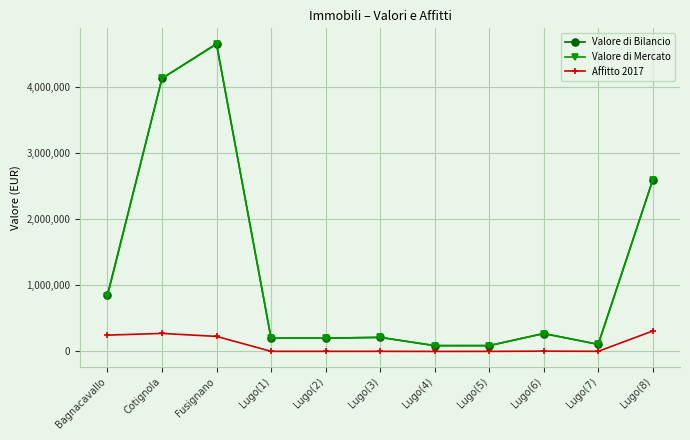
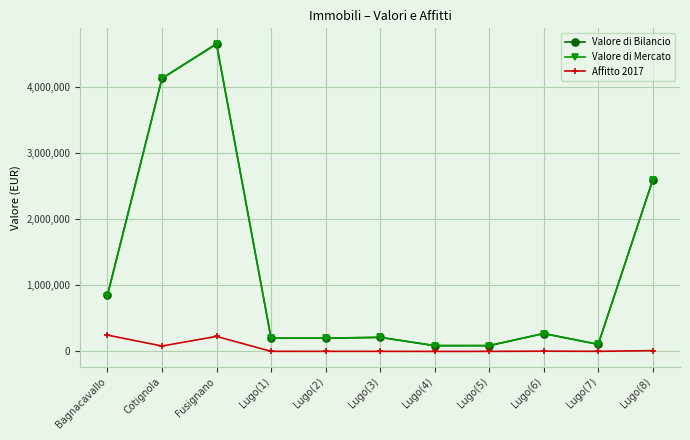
Affitto 2017, Cotignola: 300,000 -> 100,000
Affitto 2017, Lugo(8): 300,000 -> 0
